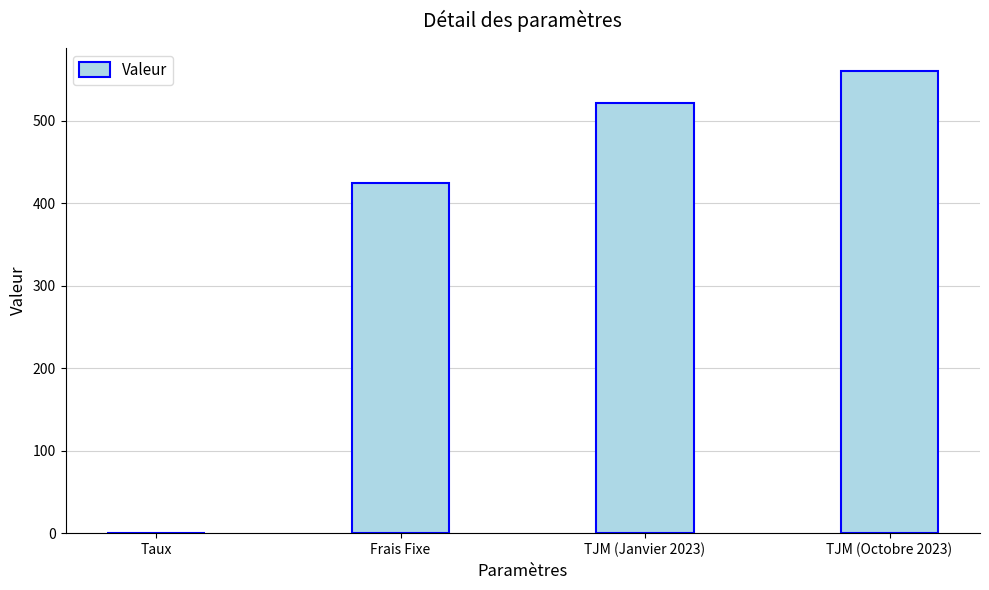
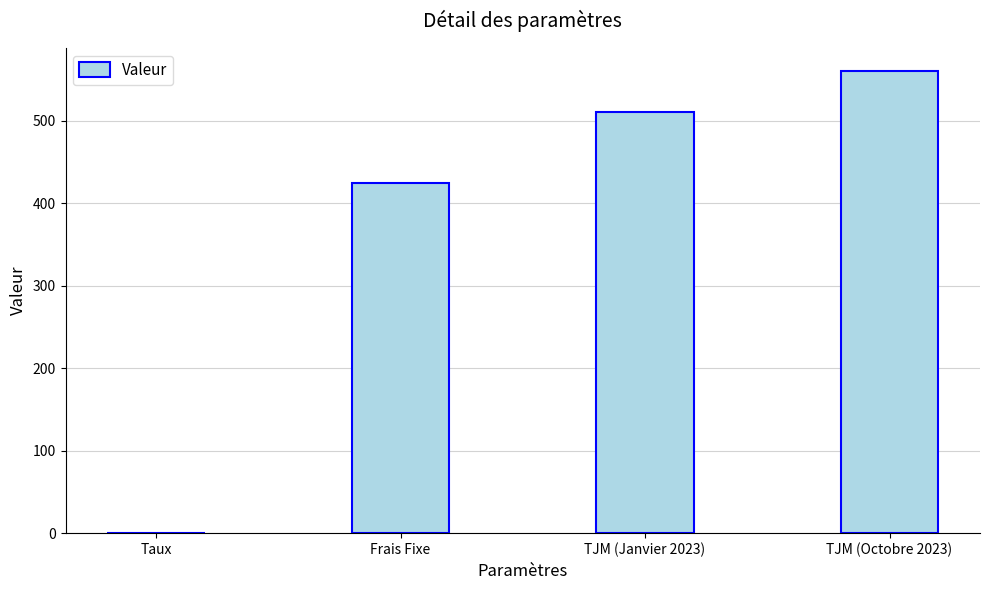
TJM (Janvier 2023): 520 -> 510
